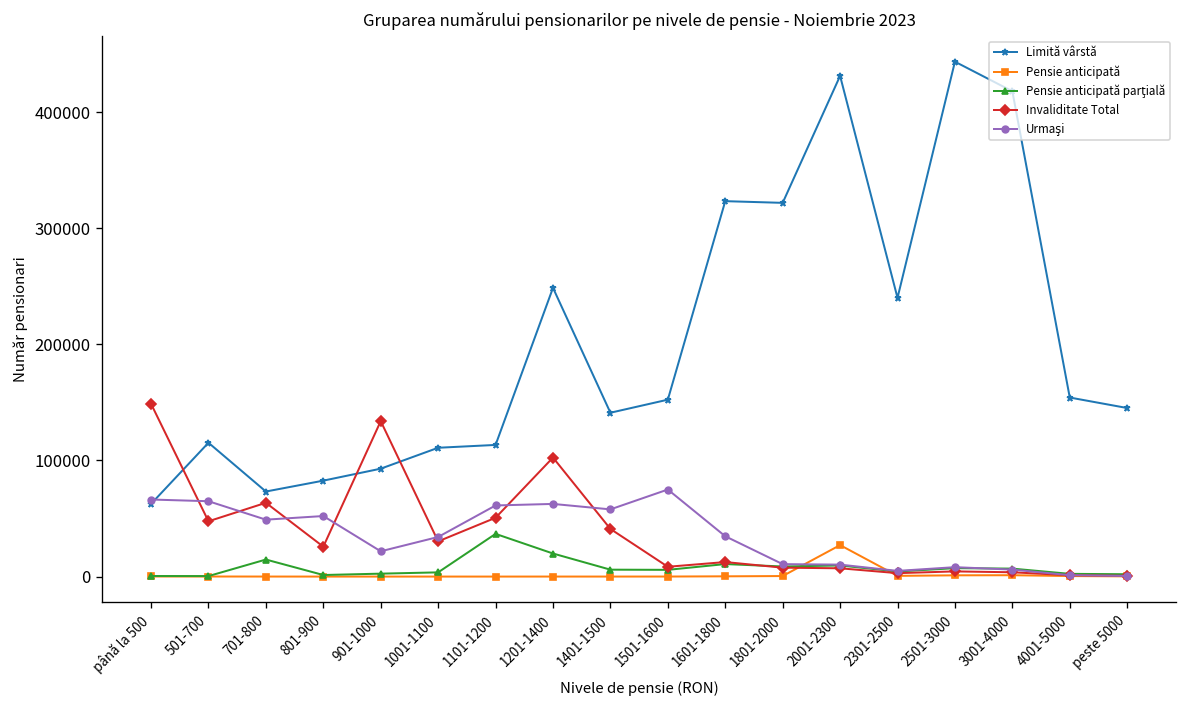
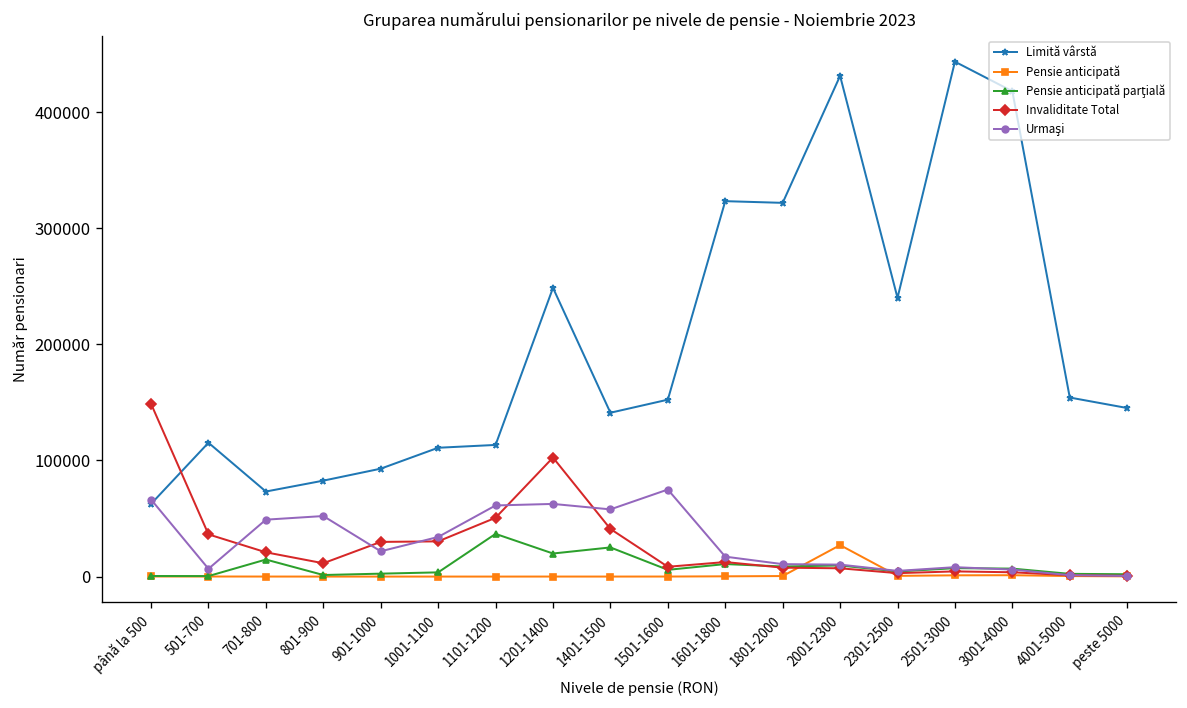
Invaliditate Total, 501-700: 50000 -> 40000
Urmaşi, 501-700: 60000 -> 10000
Invaliditate Total, 701-800: 60000 -> 20000
Invaliditate Total, 801-900: 30000 -> 10000
Invaliditate Total, 901-1000: 130000 -> 30000
Pensie anticipată parţială, 1401-1500: 10000 -> 30000
Urmaşi, 1601-1800: 30000 -> 20000
